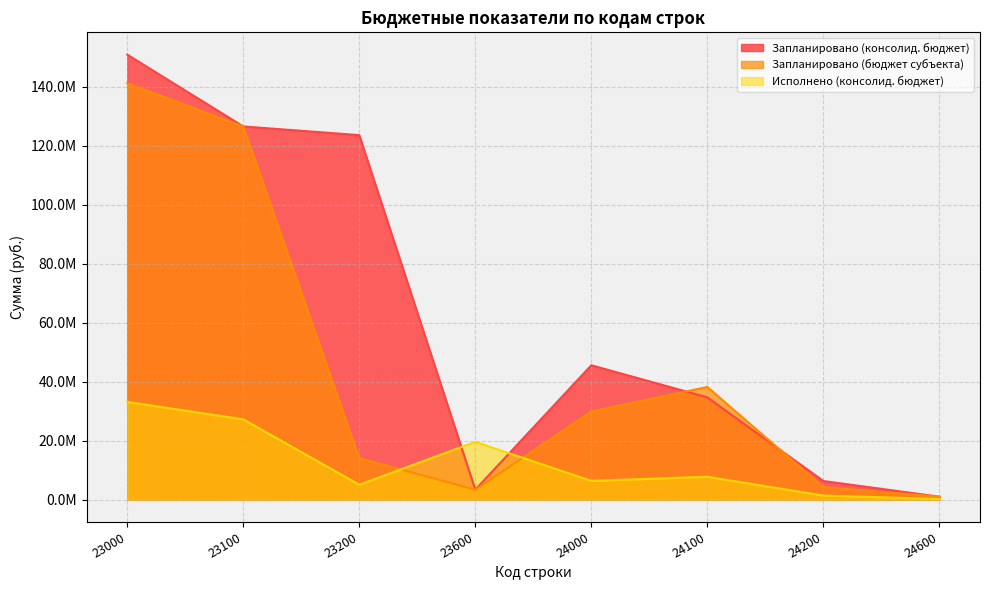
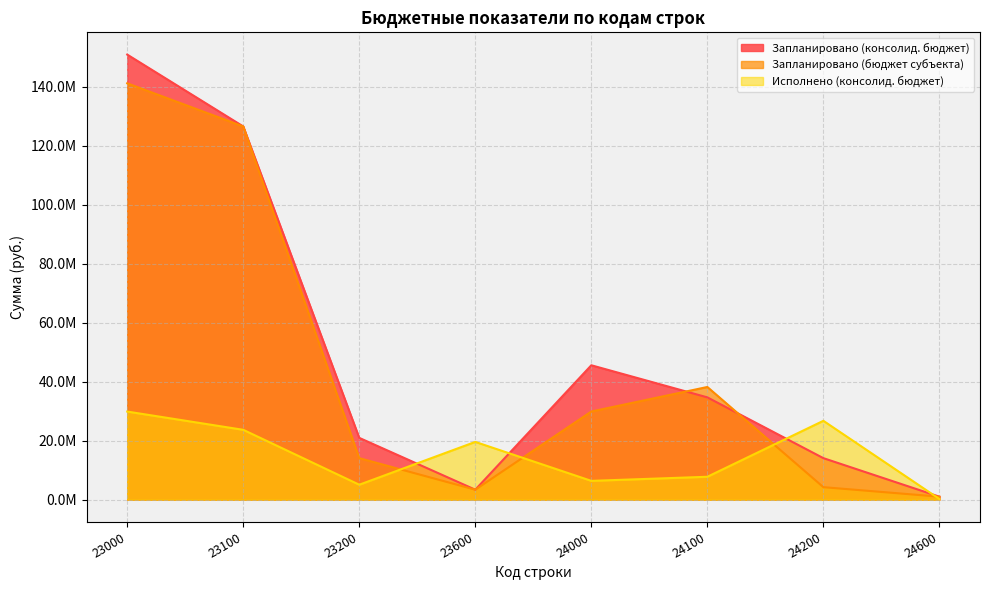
Исполнено (консолид. бюджет), 23000: 33000000 -> 30000000
Исполнено (консолид. бюджет), 23100: 27000000 -> 24000000
Запланировано (консолид. бюджет), 23200: 124000000 -> 21000000
Запланировано (консолид. бюджет), 24200: 6000000 -> 14000000
Исполнено (консолид. бюджет), 24200: 1000000 -> 27000000
